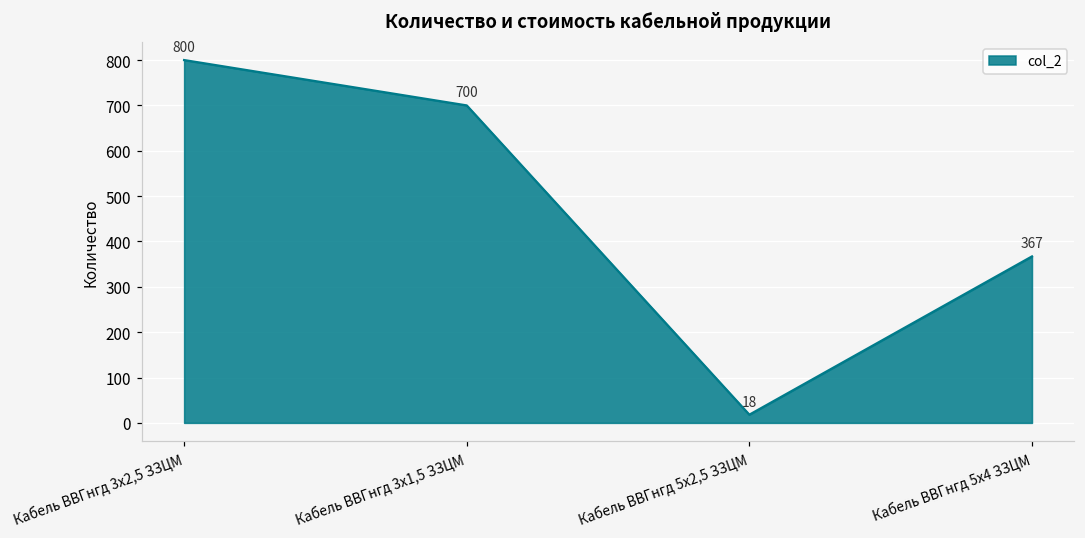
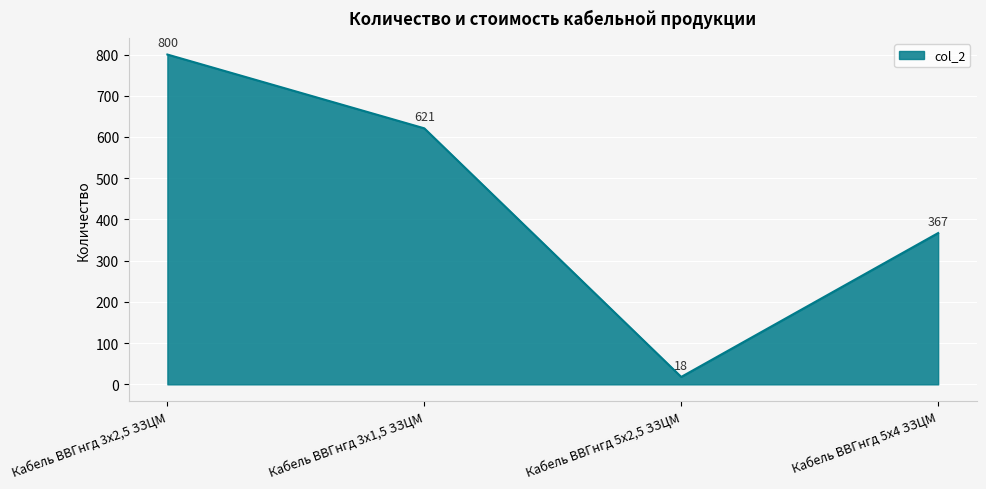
Кабель ВВГнгд 3x1,5 ЗЗЦМ: 700 -> 621
